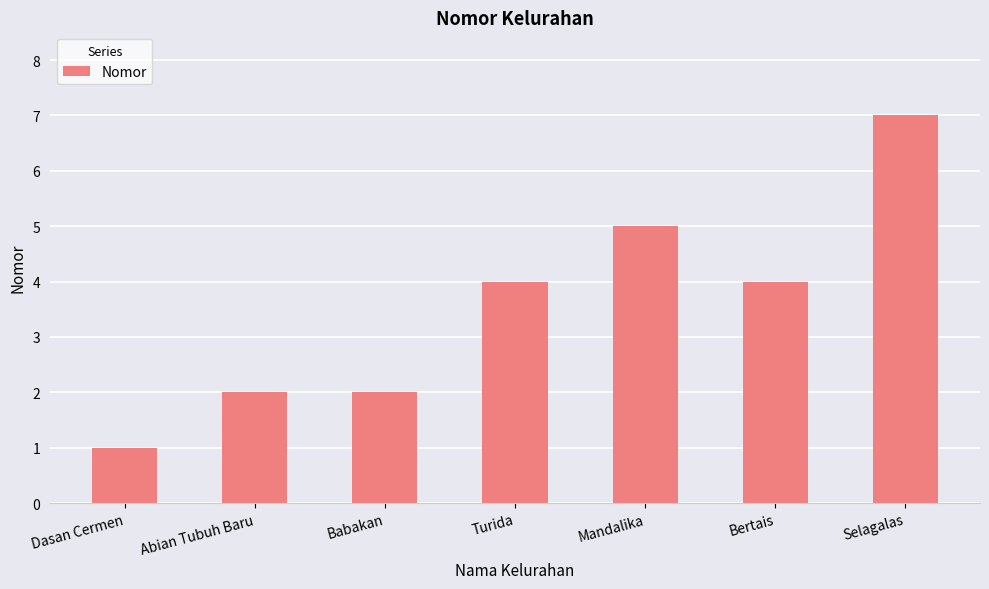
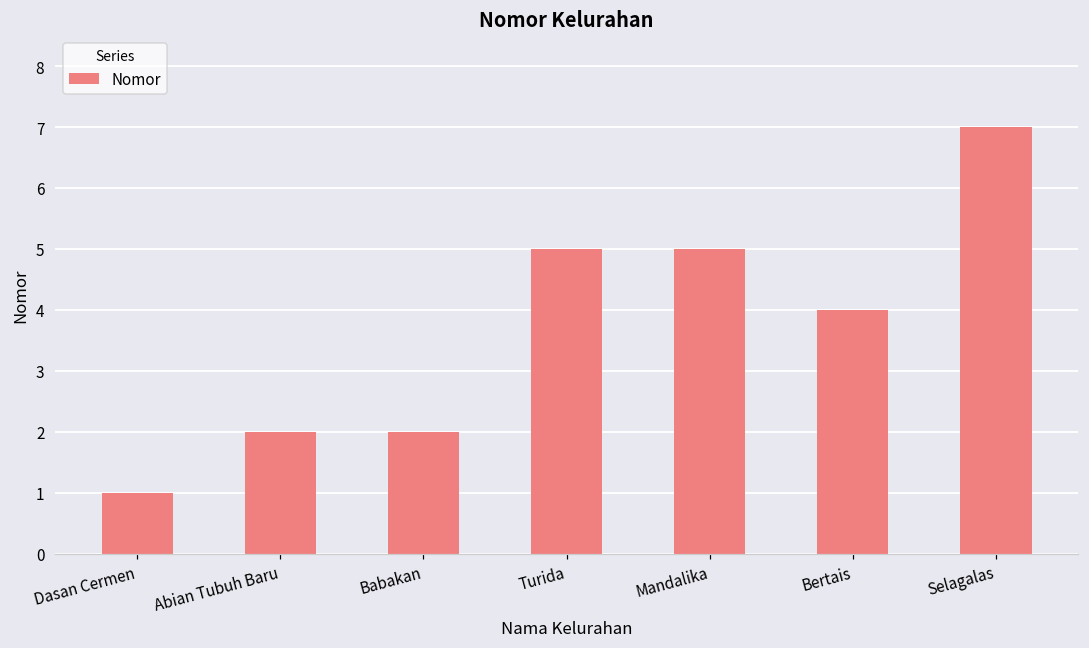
Turida: 4 -> 5
